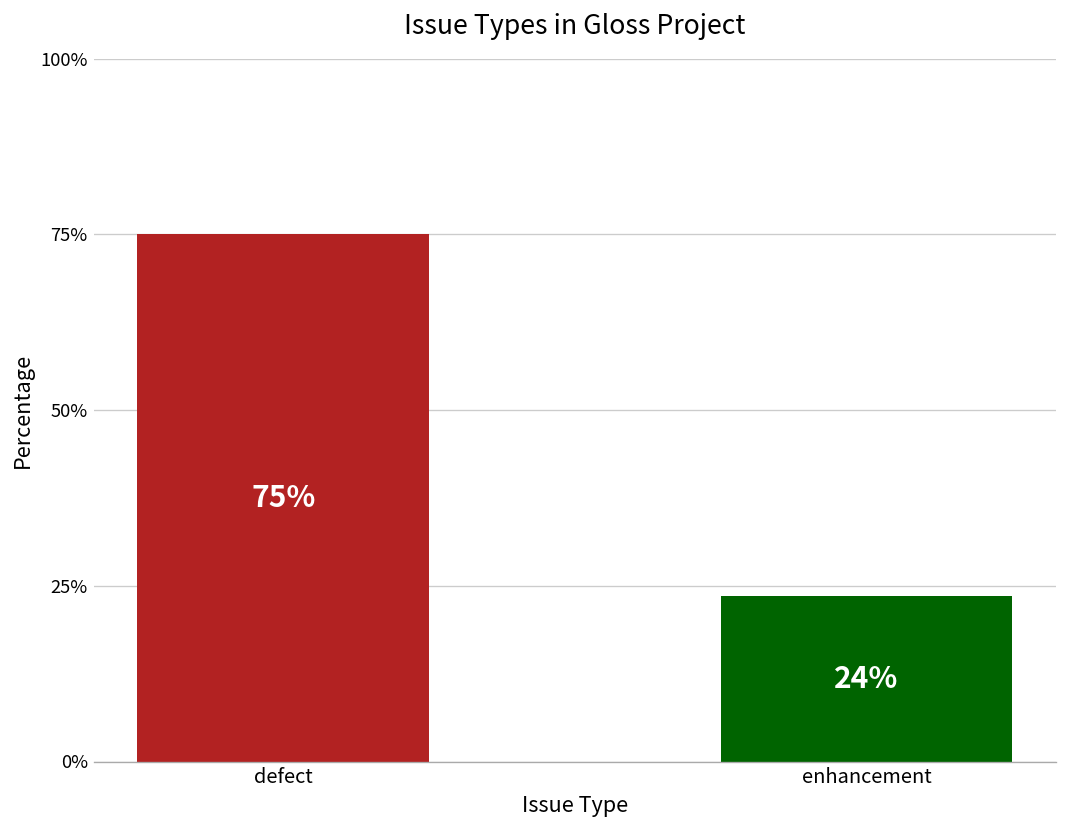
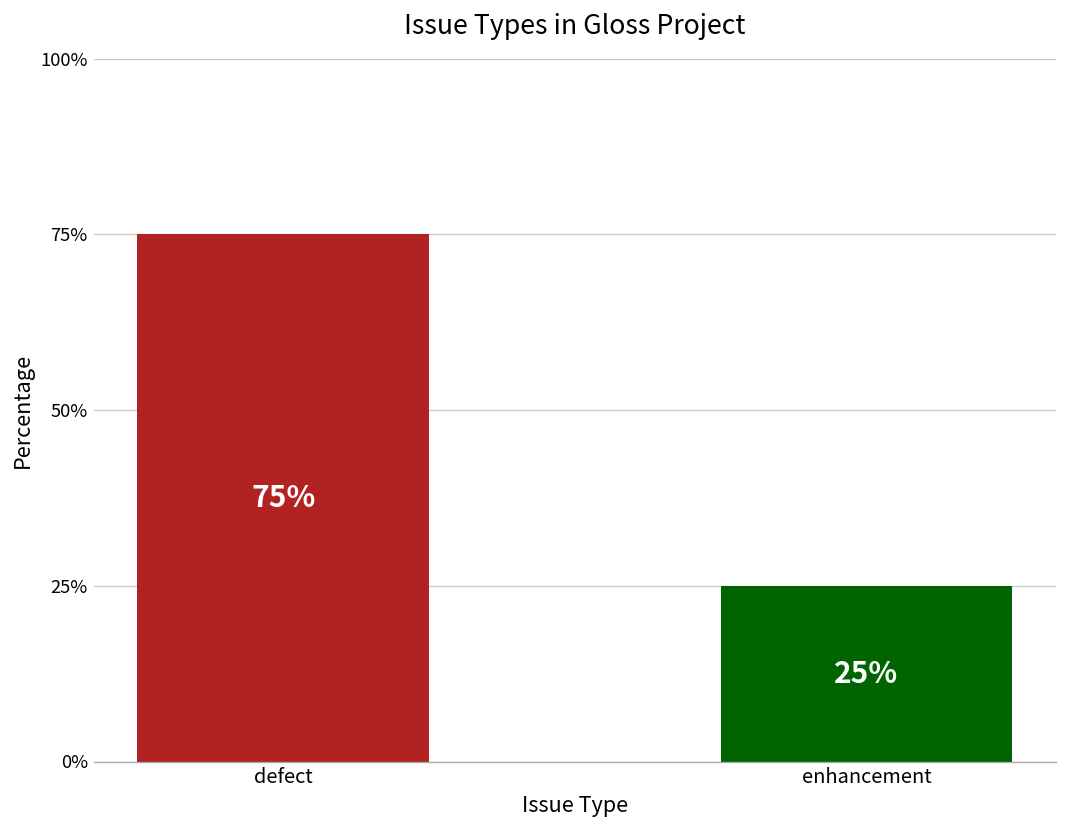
enhancement: 24% -> 25%
